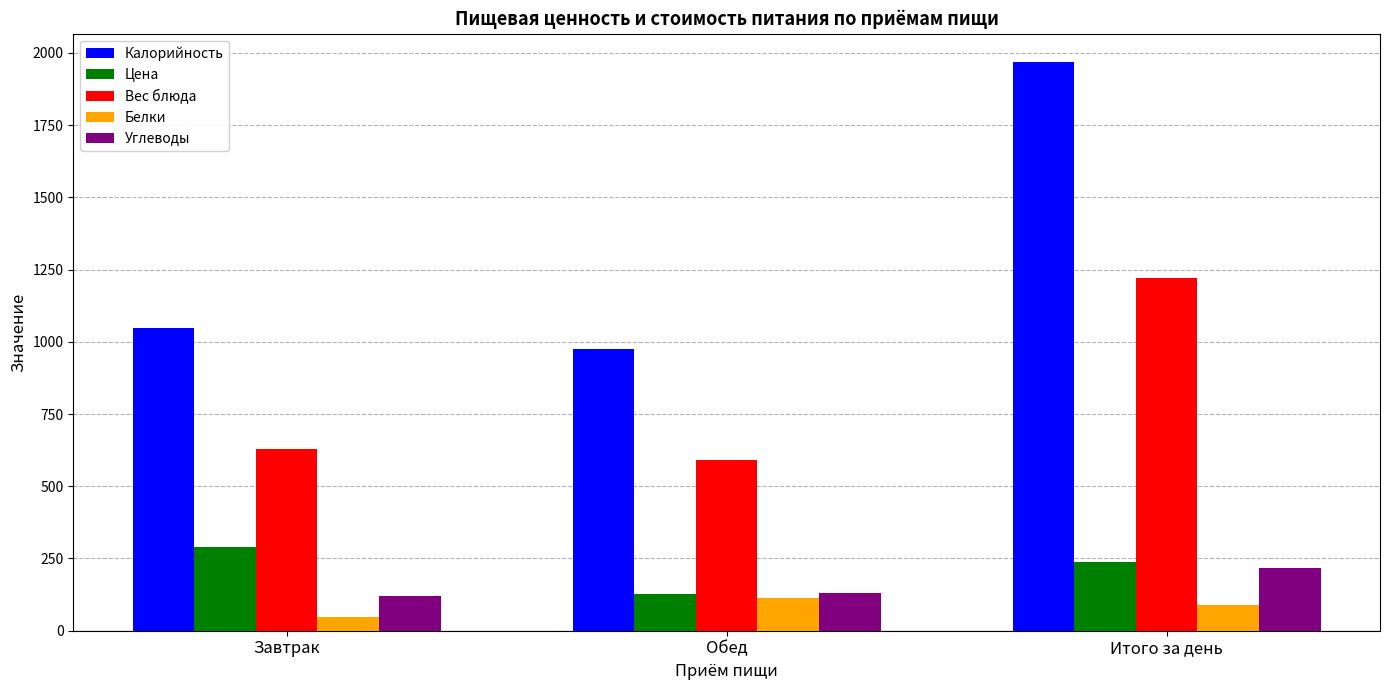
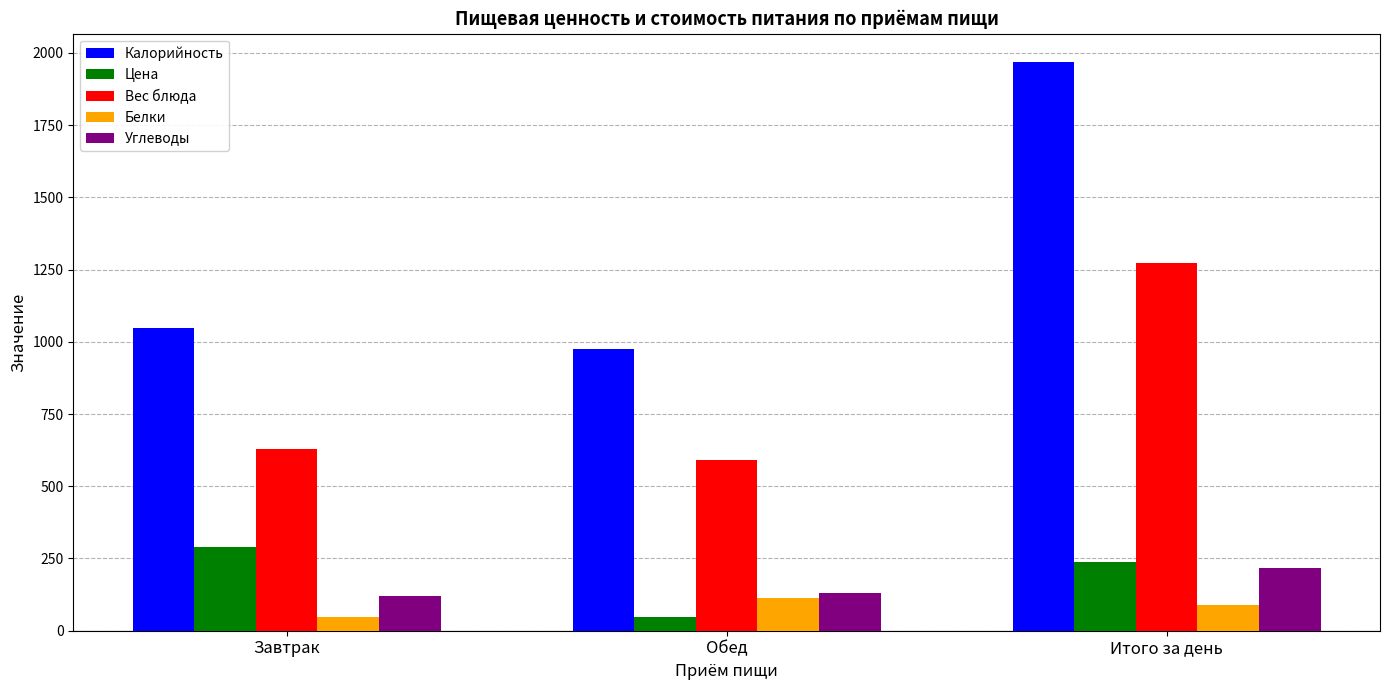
Цена, Обед: 130 -> 50
Вес блюда, Итого за день: 1220 -> 1270
